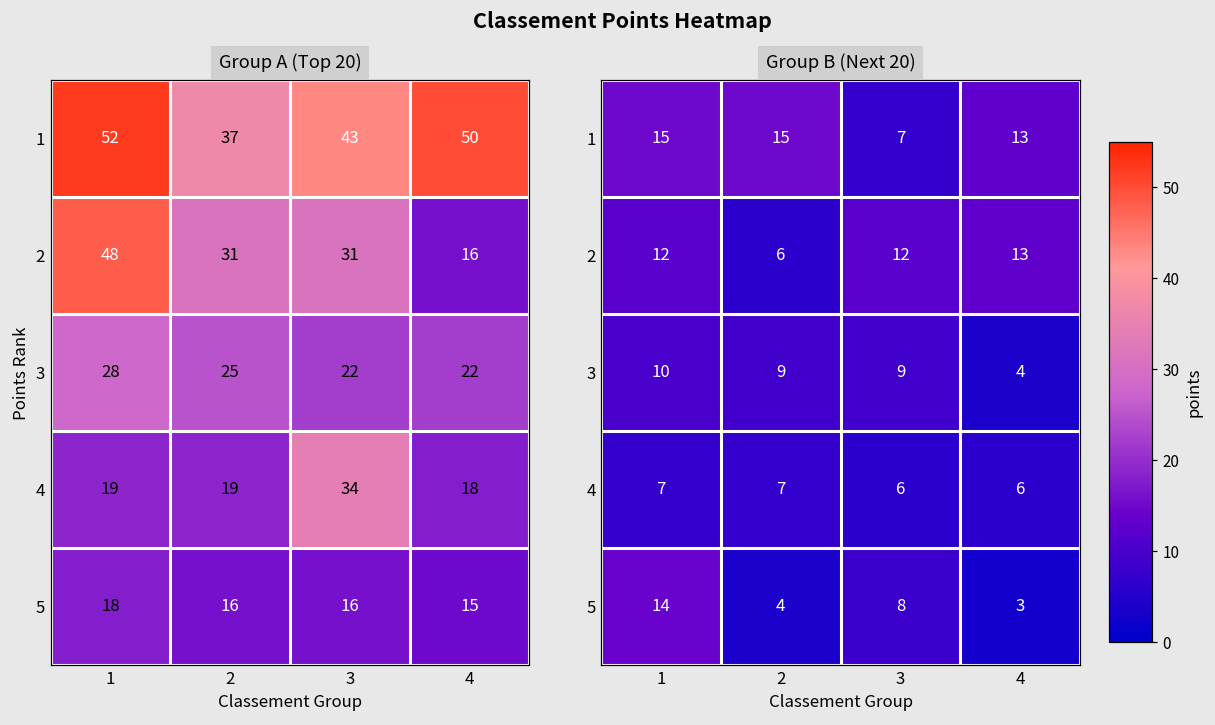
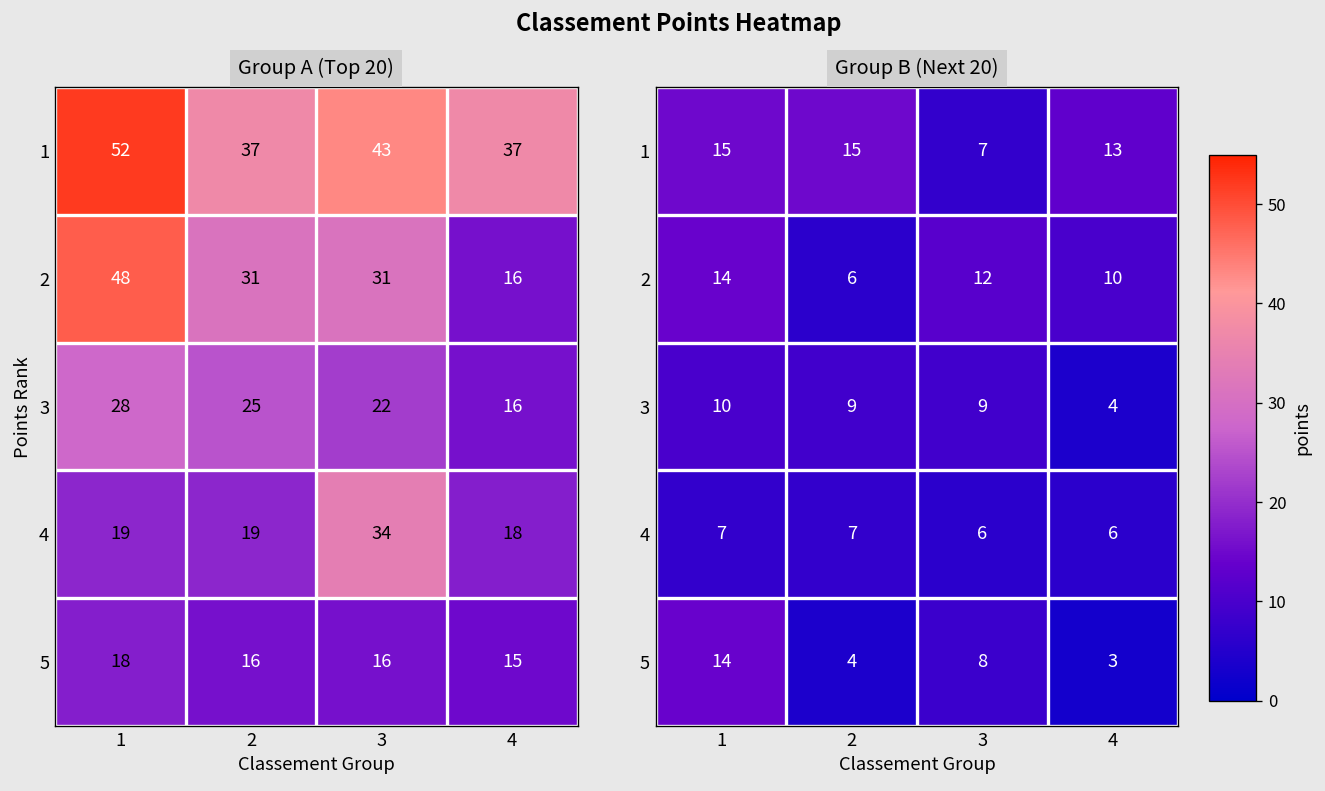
Group A (Top 20), 1, 4: 50 -> 37
Group A (Top 20), 3, 4: 22 -> 16
Group B (Next 20), 2, 1: 12 -> 14
Group B (Next 20), 2, 4: 13 -> 10
